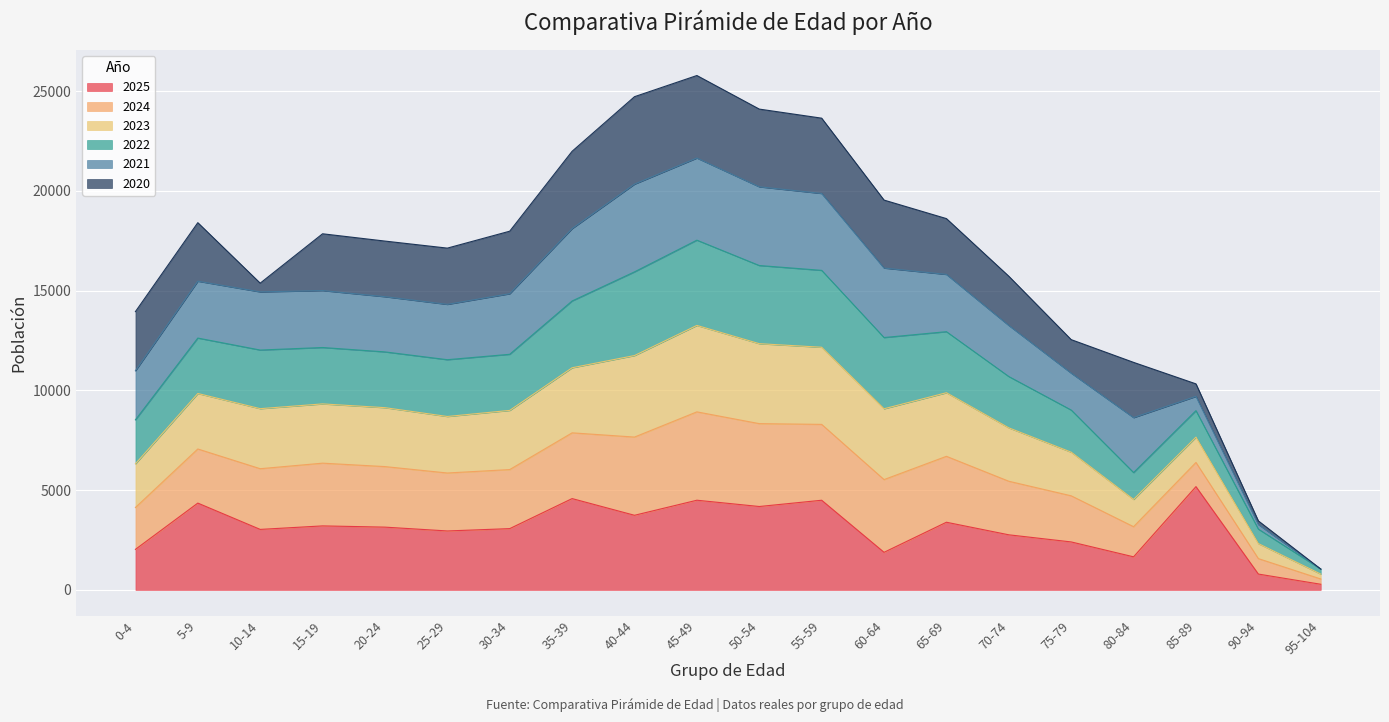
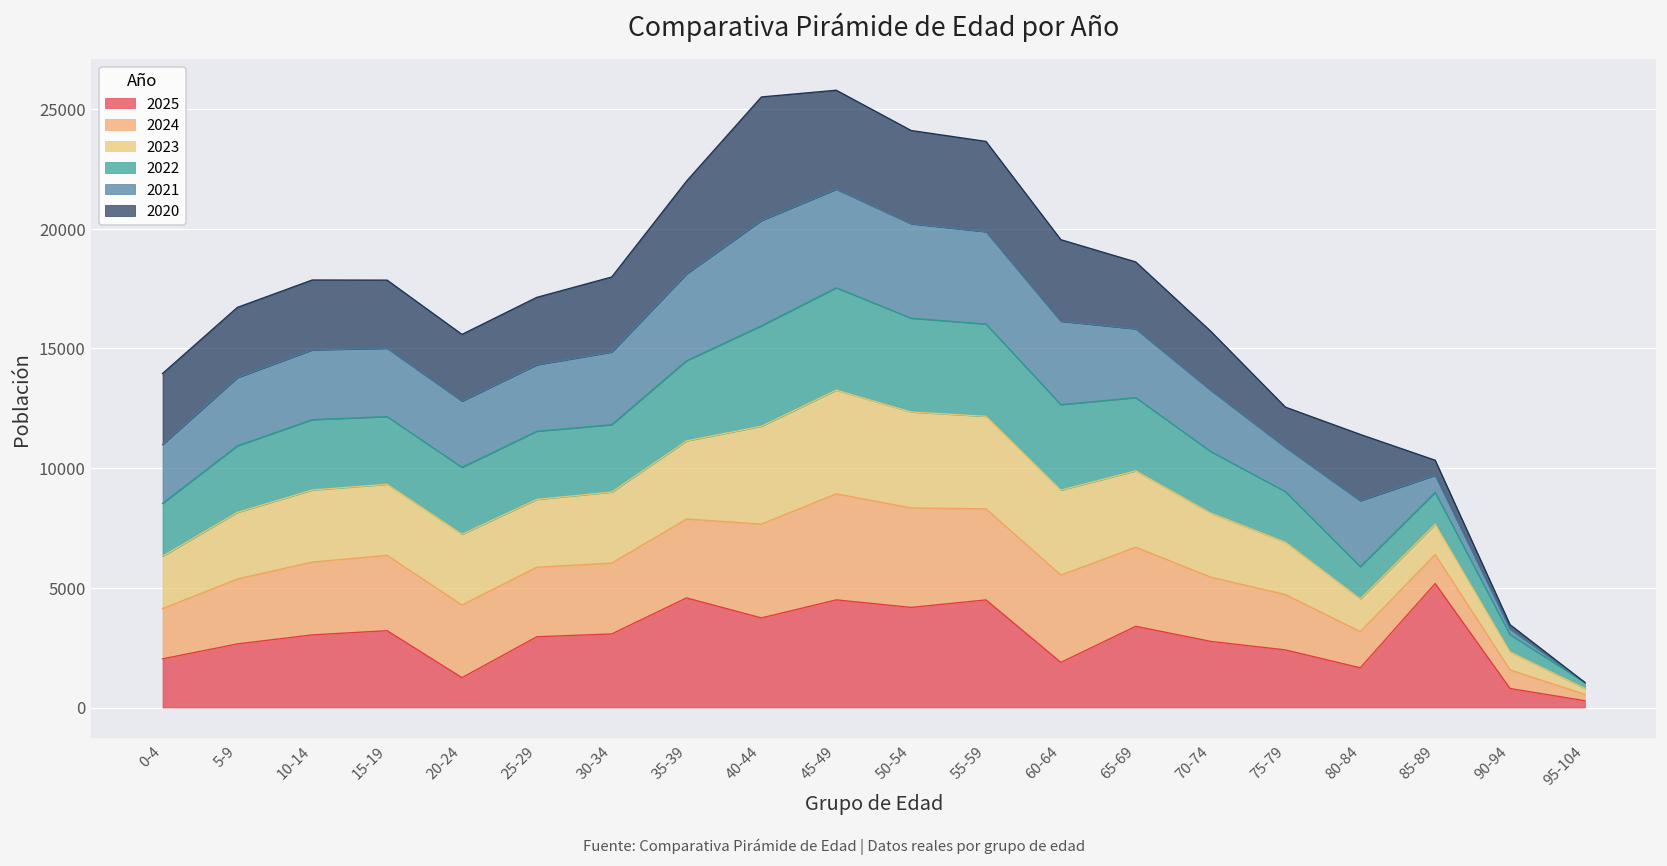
2025, 5-9: 4400 -> 2700
2020, 10-14: 400 -> 2900
2025, 20-24: 3100 -> 1200
2020, 40-44: 4400 -> 5200
